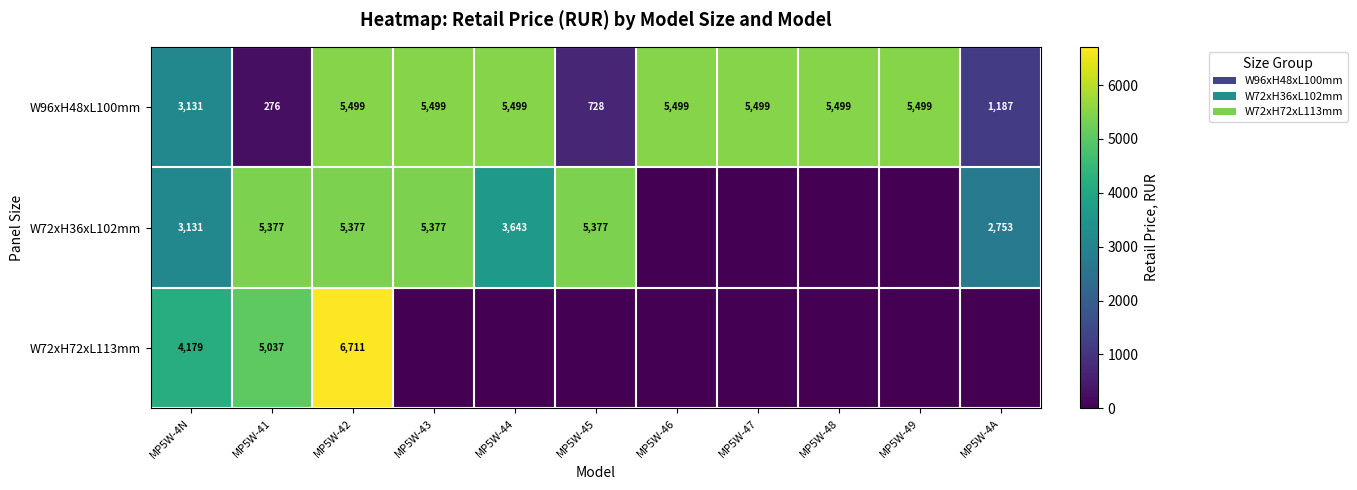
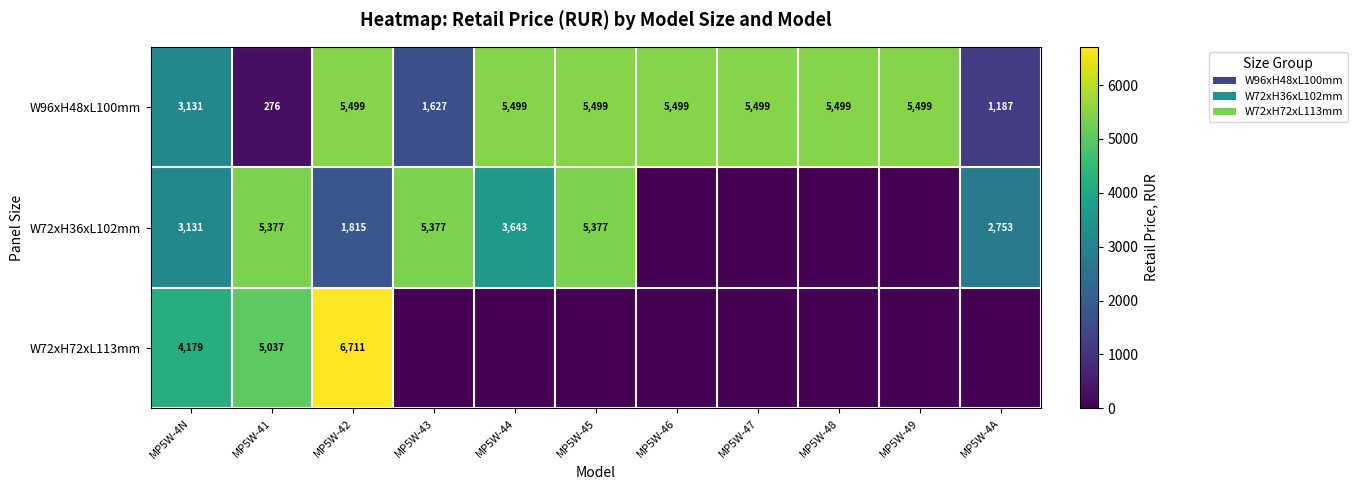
W96xH48xL100mm, MP5W-43: 5,499 -> 1,627
W96xH48xL100mm, MP5W-45: 728 -> 5,499
W72xH36xL102mm, MP5W-42: 5,377 -> 1,815
